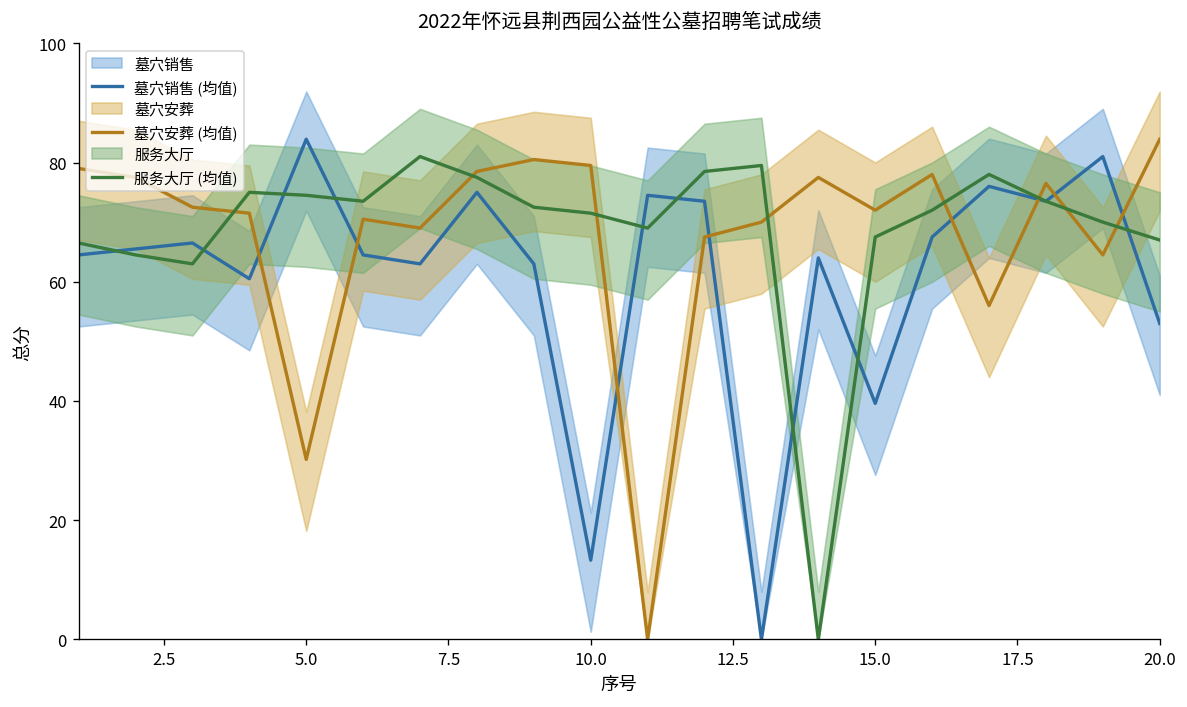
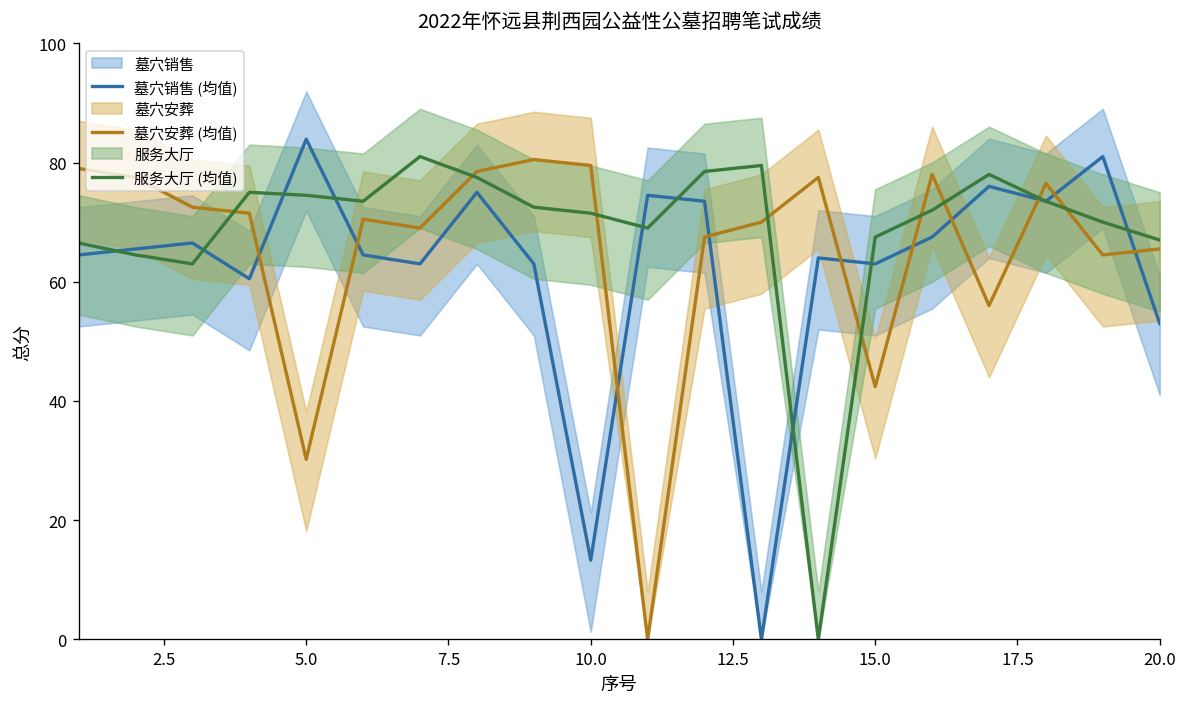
墓穴销售 (均值), 15.0: 40 -> 63
墓穴安葬 (均值), 15.0: 72 -> 42
墓穴安葬 (均值), 20.0: 84 -> 66
